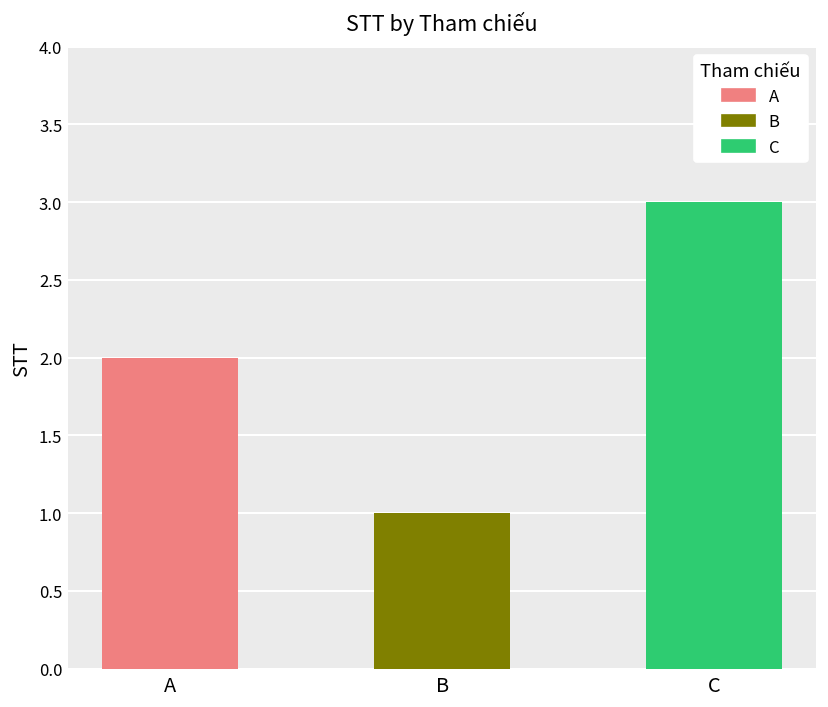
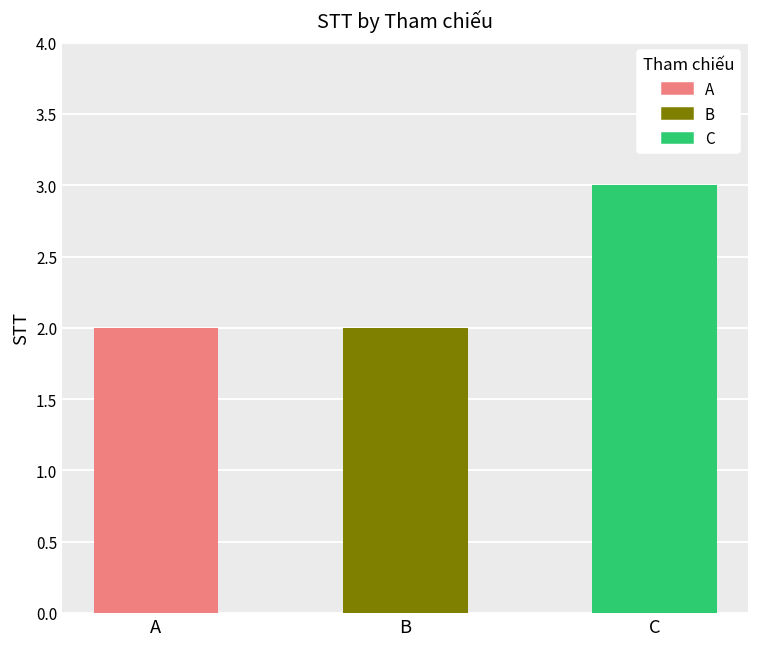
B: 1 -> 2
